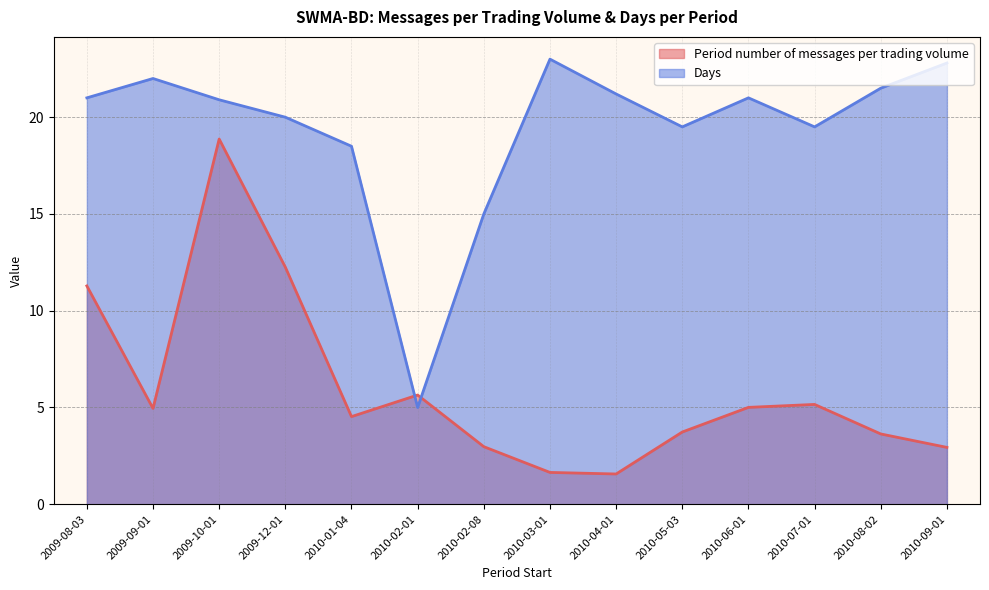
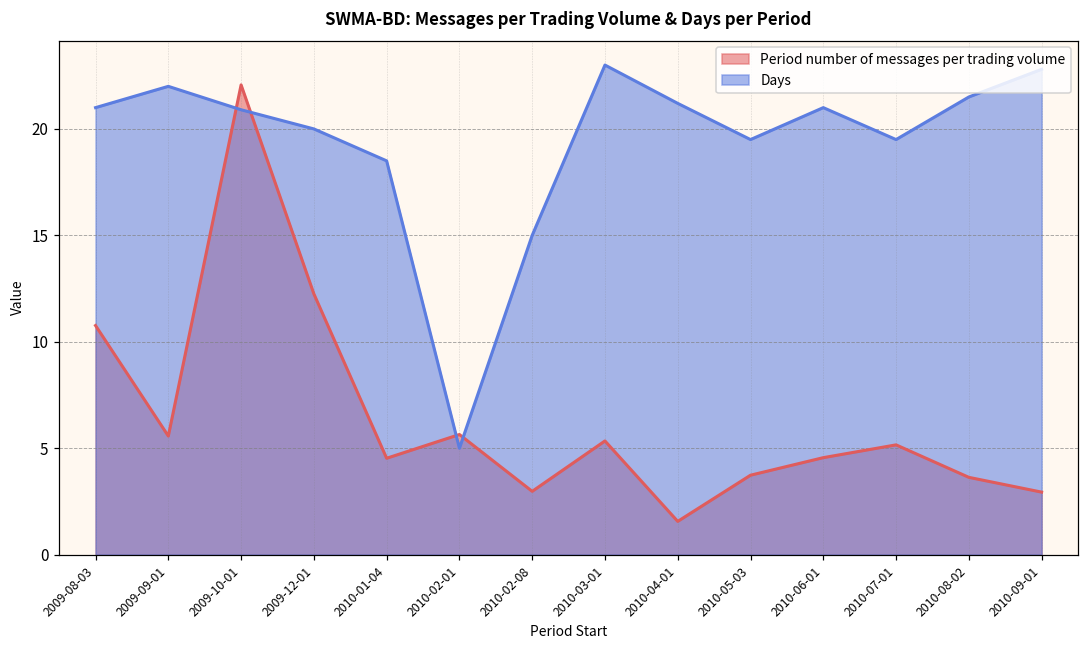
Period number of messages per trading volume, 2009-08-03: 11.3 -> 10.8
Period number of messages per trading volume, 2009-09-01: 5.0 -> 5.6
Period number of messages per trading volume, 2009-10-01: 18.9 -> 22.1
Period number of messages per trading volume, 2010-03-01: 1.6 -> 5.3
Period number of messages per trading volume, 2010-06-01: 5.0 -> 4.6
